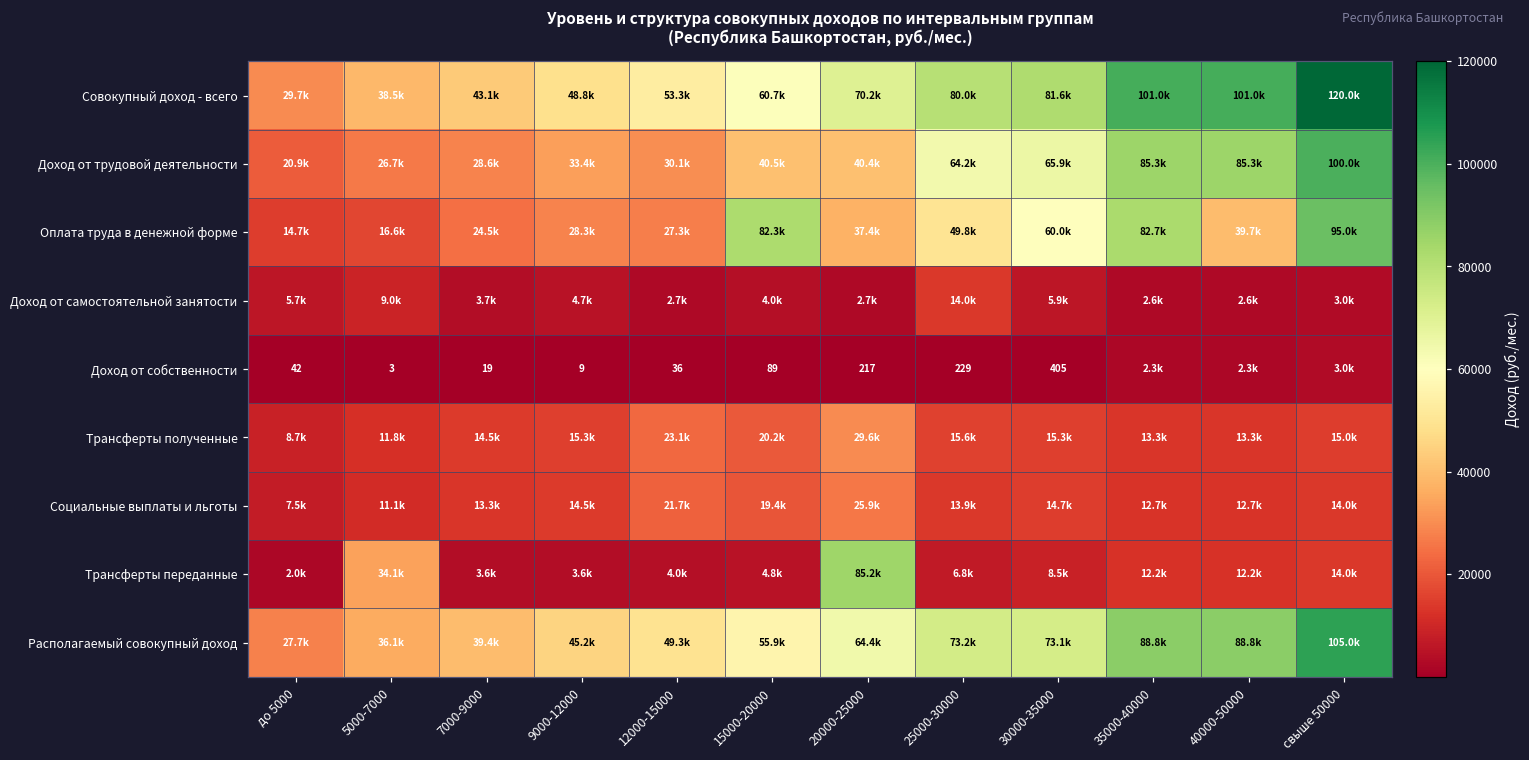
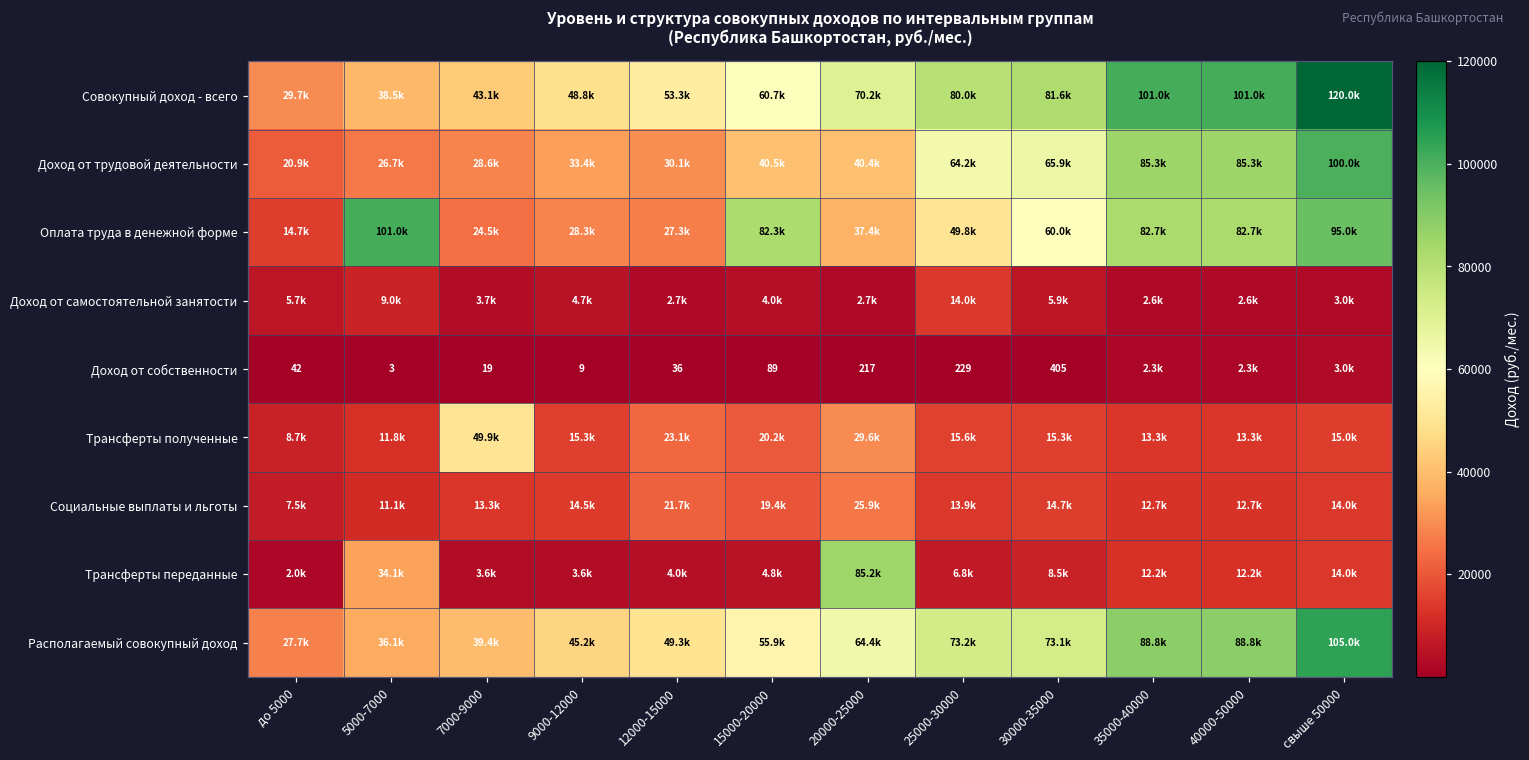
Оплата труда в денежной форме, 5000-7000: 16.6k -> 101.0k
Оплата труда в денежной форме, 40000-50000: 39.7k -> 82.7k
Трансферты полученные, 7000-9000: 14.5k -> 49.9k
